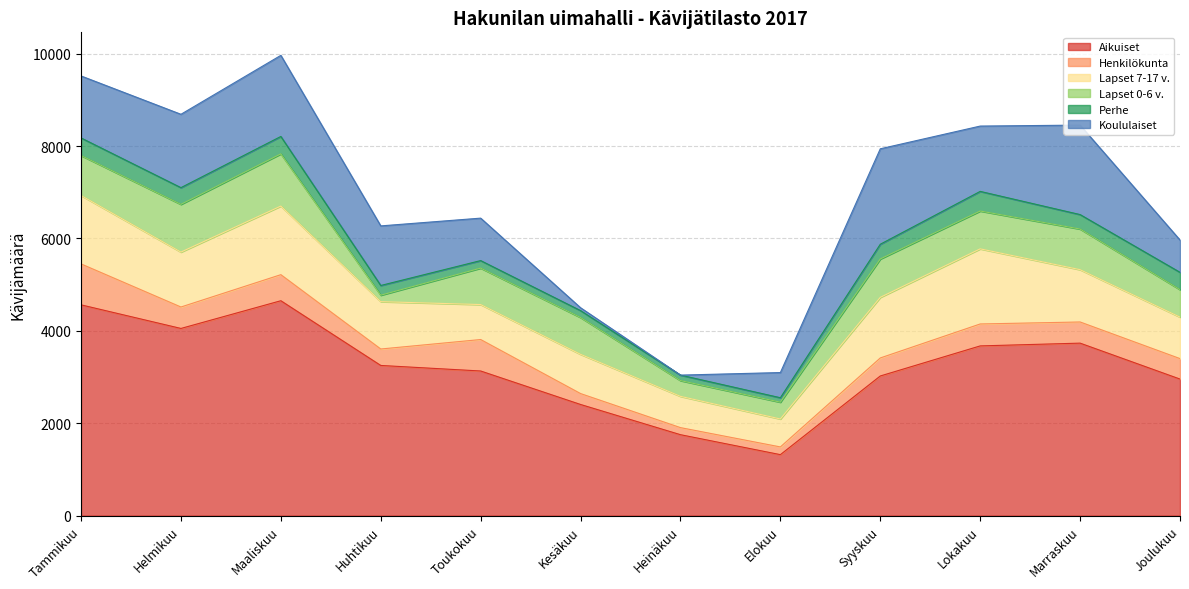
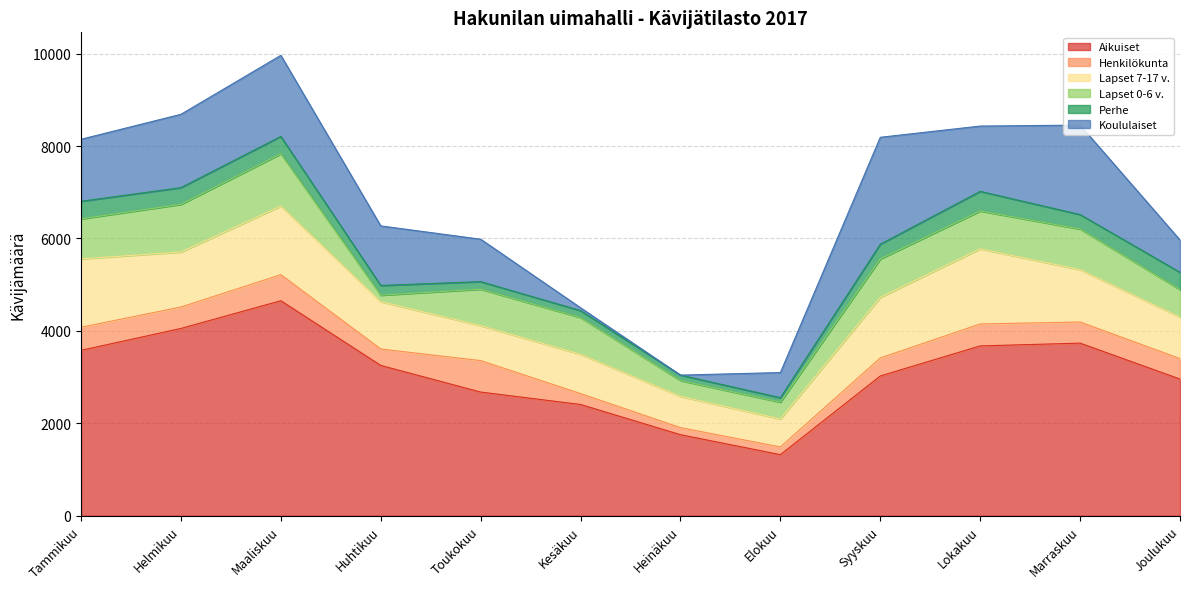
Aikuiset, Tammikuu: 4600 -> 3600
Henkilökunta, Tammikuu: 900 -> 500
Aikuiset, Toukokuu: 3100 -> 2700
Koululaiset, Syyskuu: 2100 -> 2300
